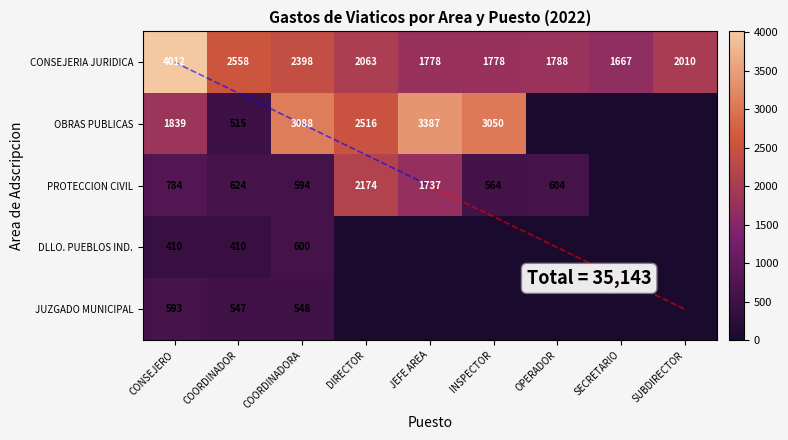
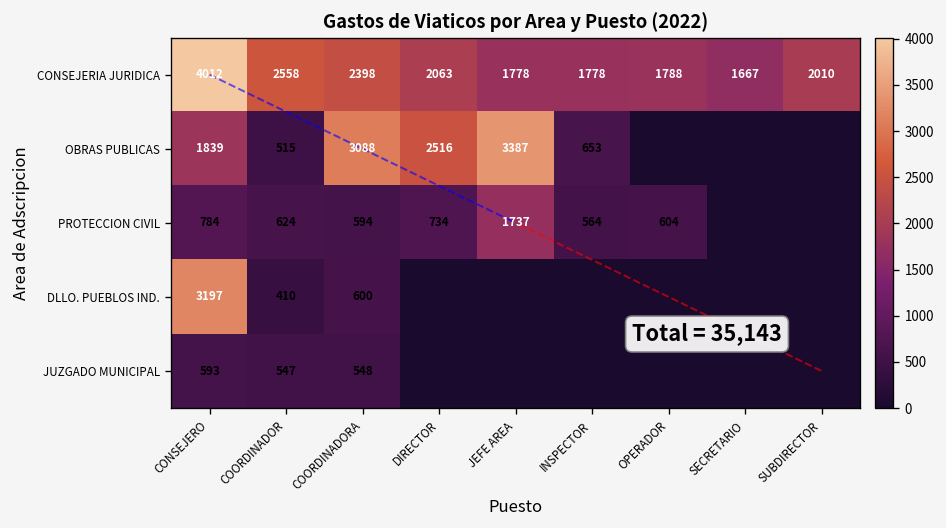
OBRAS PUBLICAS, INSPECTOR: 3050 -> 653
PROTECCION CIVIL, DIRECTOR: 2174 -> 734
DLLO. PUEBLOS IND., CONSEJERO: 410 -> 3197
